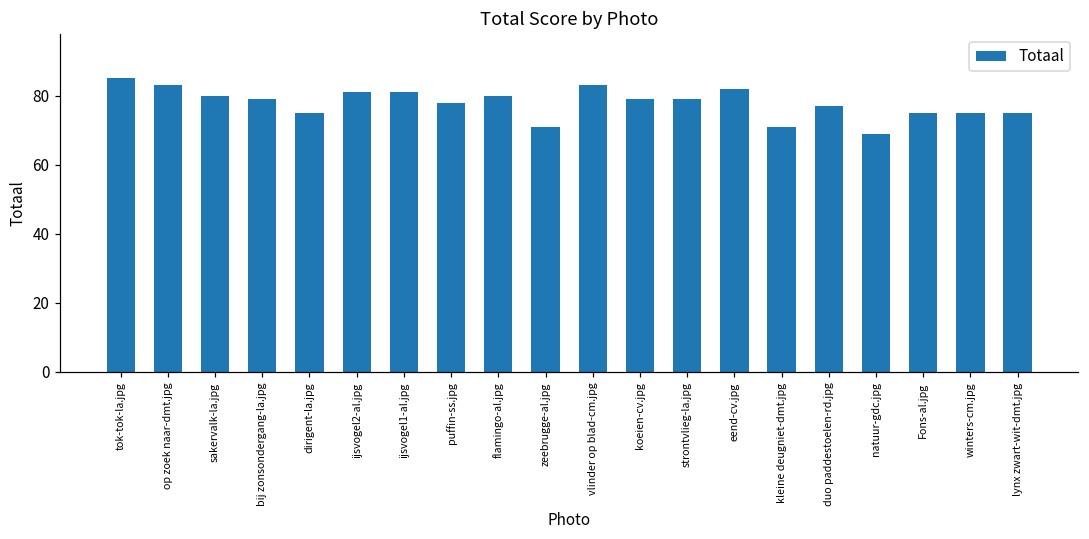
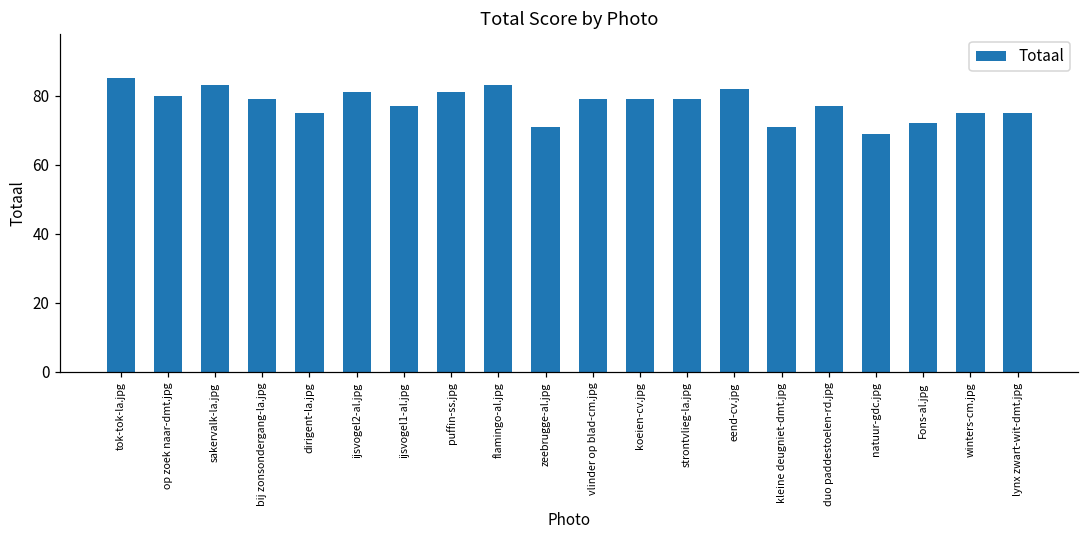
op zoek naar-dmt.jpg: 83 -> 80
sakervalk-la.jpg: 80 -> 83
ijsvogel1-al.jpg: 81 -> 77
puffin-ss.jpg: 78 -> 81
flamingo-al.jpg: 80 -> 83
vlinder op blad-cm.jpg: 83 -> 79
Fons-al.jpg: 75 -> 72
